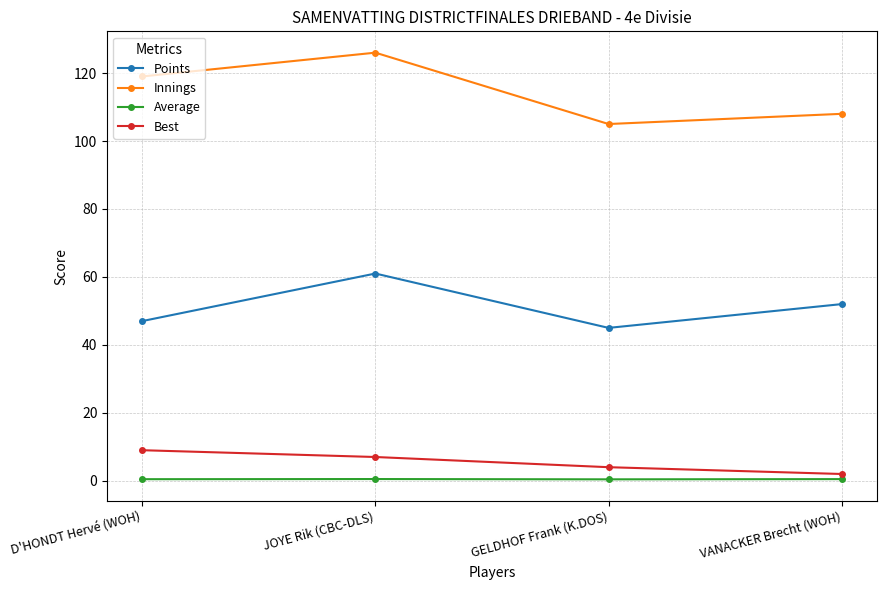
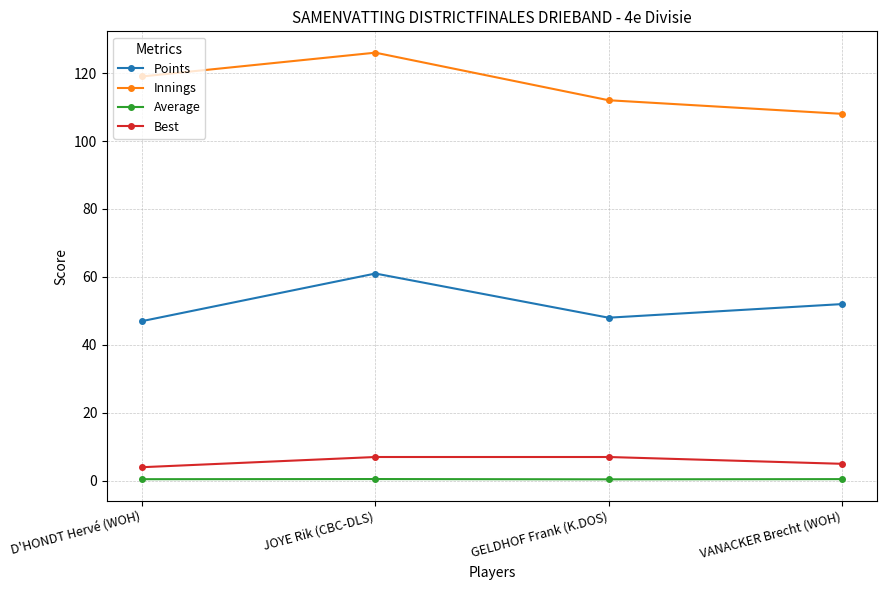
Best, D'HONDT Hervé (WOH): 9 -> 4
Points, GELDHOF Frank (K.DOS): 45 -> 48
Innings, GELDHOF Frank (K.DOS): 105 -> 112
Best, GELDHOF Frank (K.DOS): 4 -> 7
Best, VANACKER Brecht (WOH): 2 -> 5
